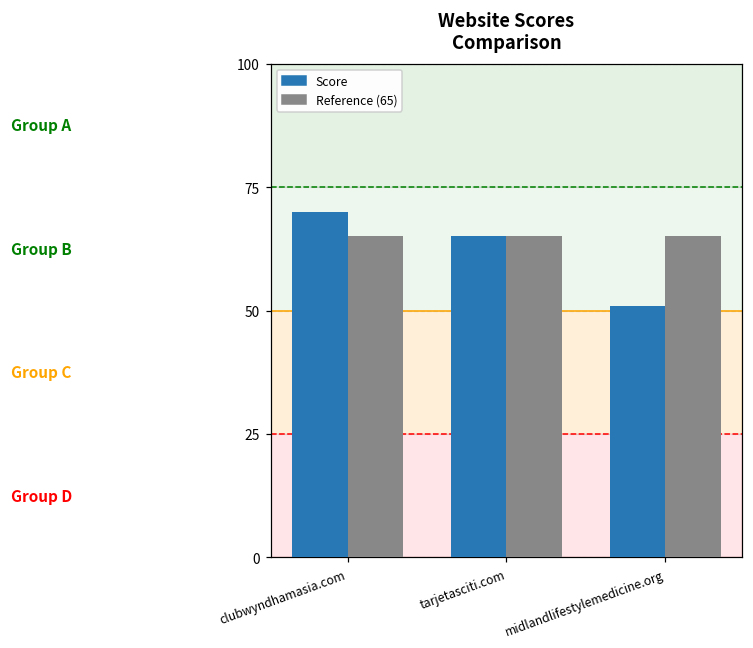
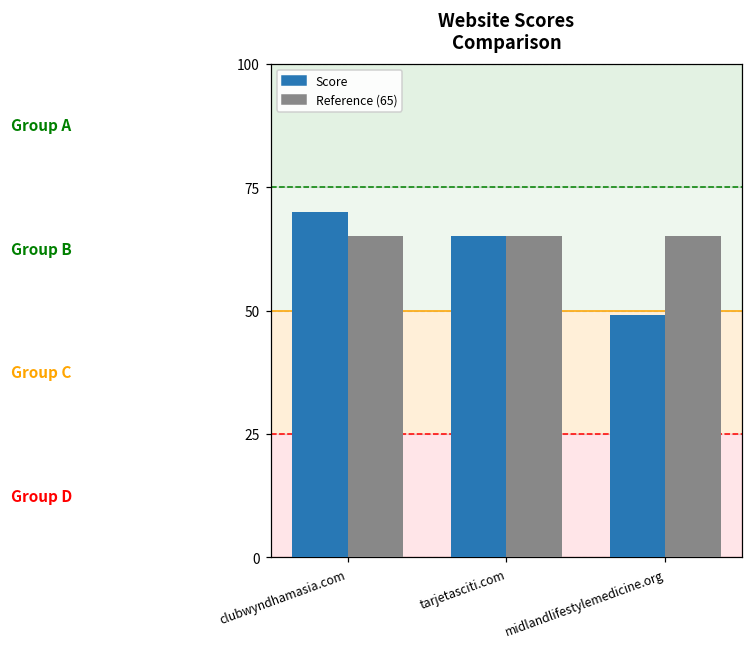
Score, midlandlifestylemedicine.org: 51 -> 49
